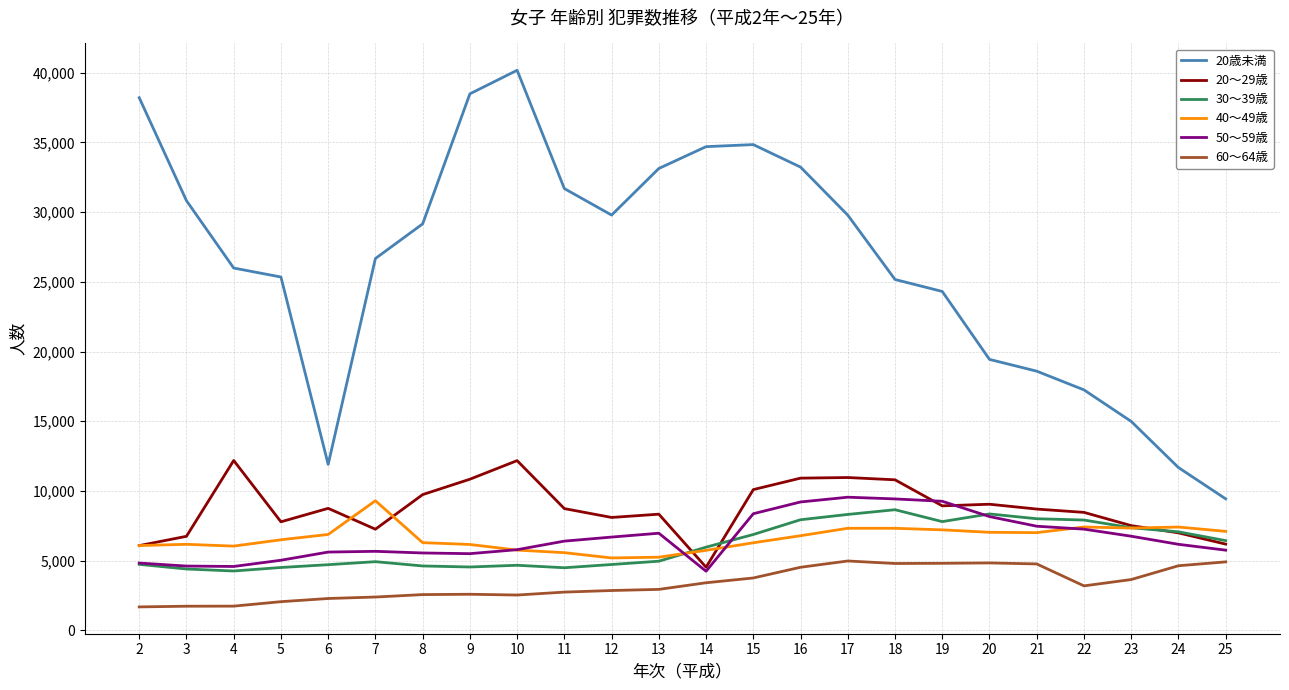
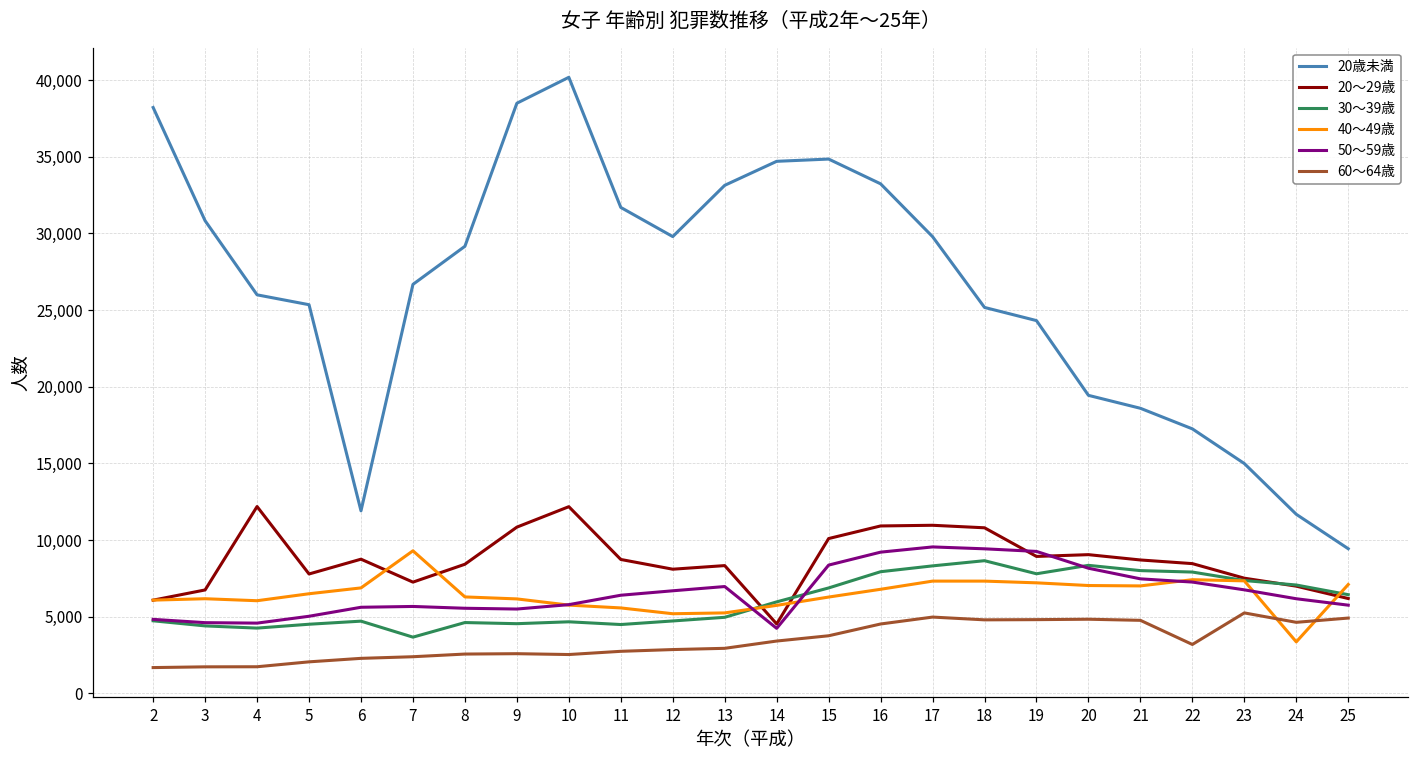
30～39歳, 7: 4,900 -> 3,700
20～29歳, 8: 9,700 -> 8,400
60～64歳, 23: 3,600 -> 5,200
40～49歳, 24: 7,400 -> 3,400
